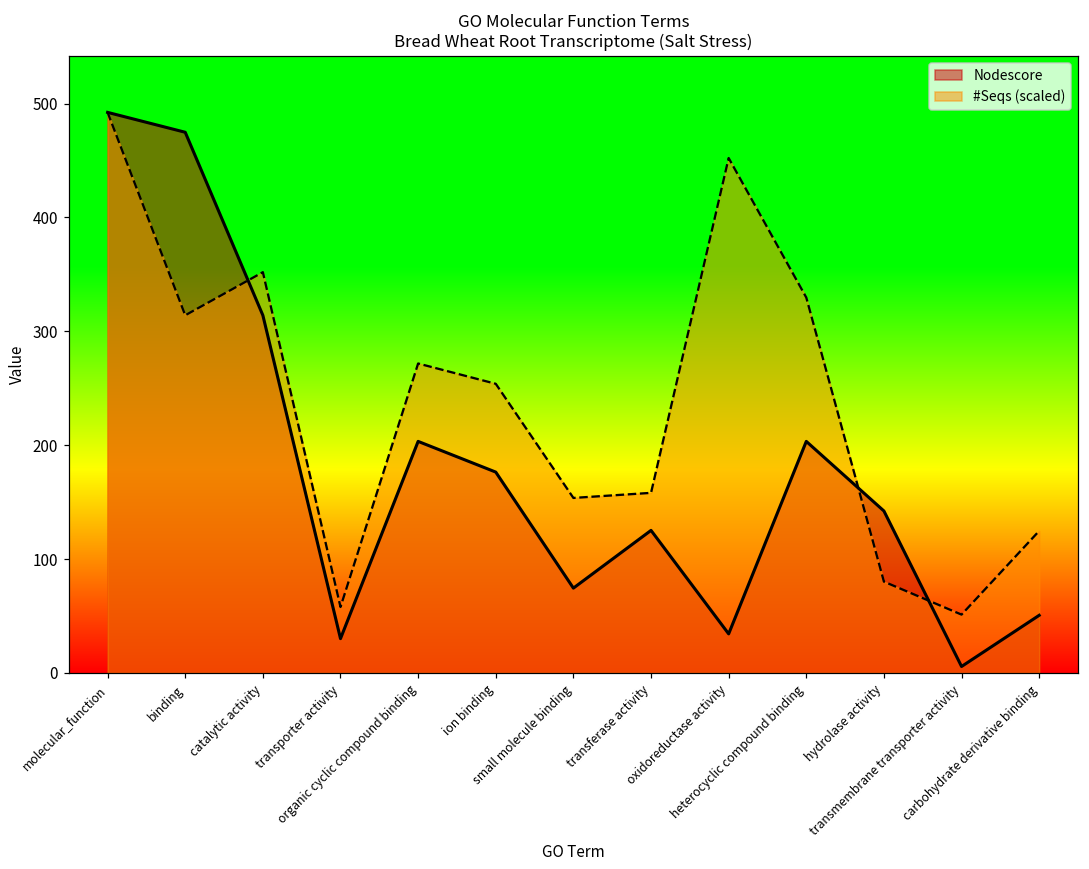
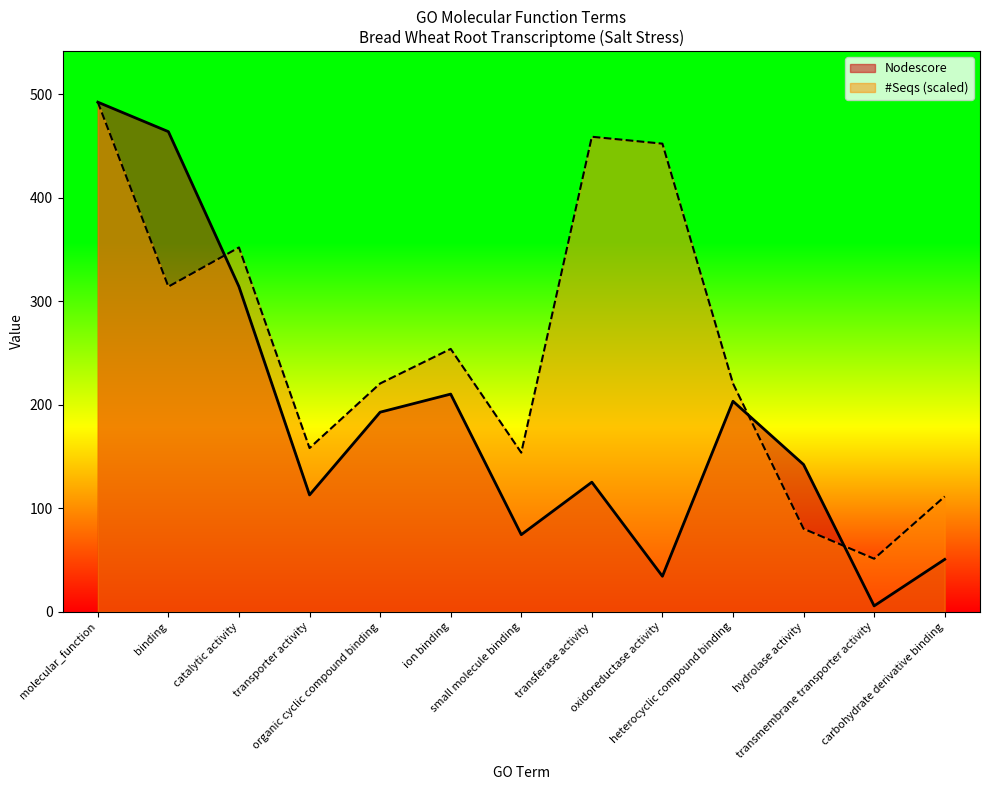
Nodescore, binding: 475 -> 464
Nodescore, transporter activity: 30 -> 113
#Seqs (scaled), transporter activity: 58 -> 158
Nodescore, organic cyclic compound binding: 203 -> 193
#Seqs (scaled), organic cyclic compound binding: 272 -> 221
Nodescore, ion binding: 176 -> 210
#Seqs (scaled), transferase activity: 158 -> 459
#Seqs (scaled), heterocyclic compound binding: 330 -> 221
#Seqs (scaled), carbohydrate derivative binding: 125 -> 111
